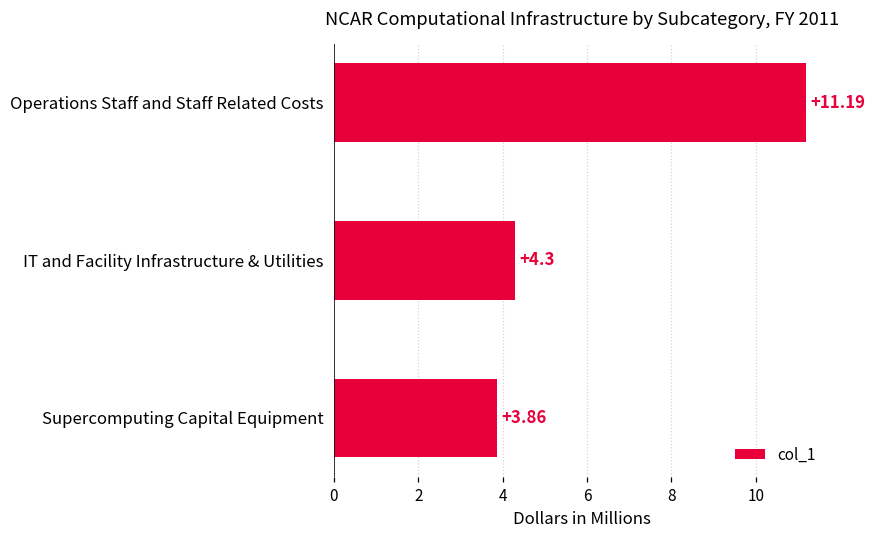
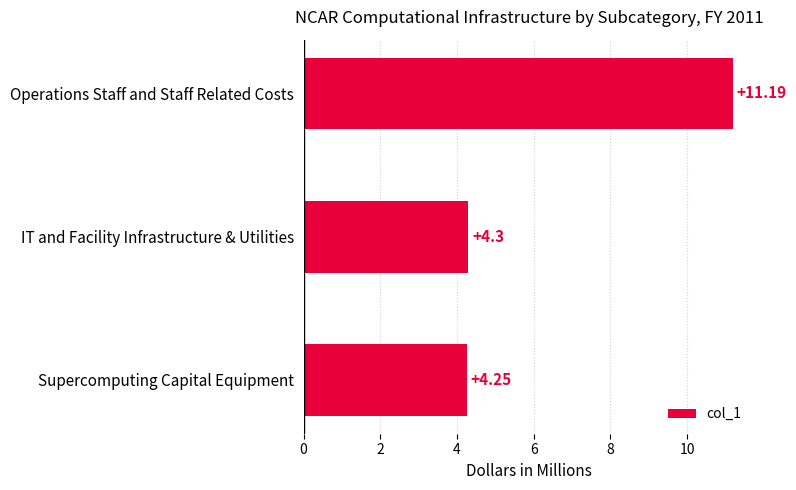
Supercomputing Capital Equipment: +3.86 -> +4.25
